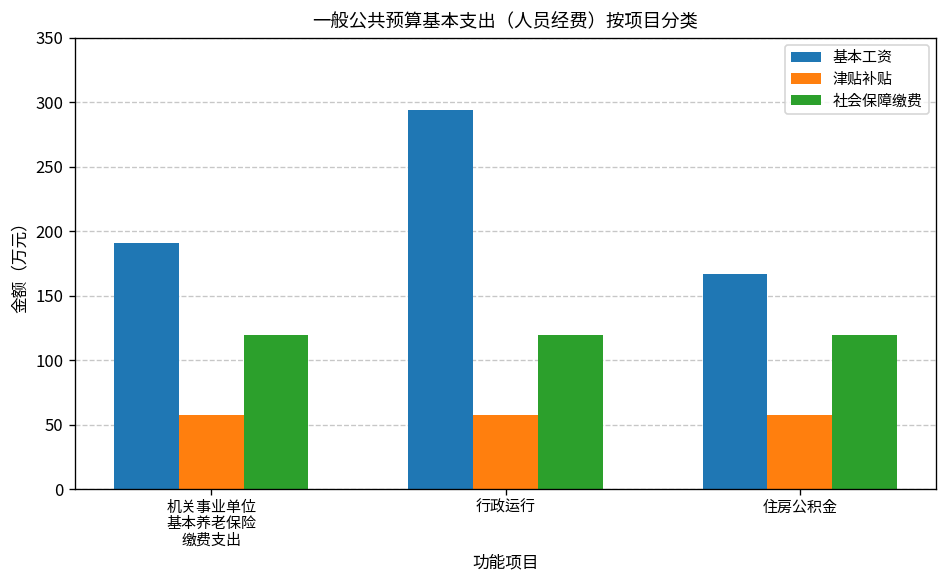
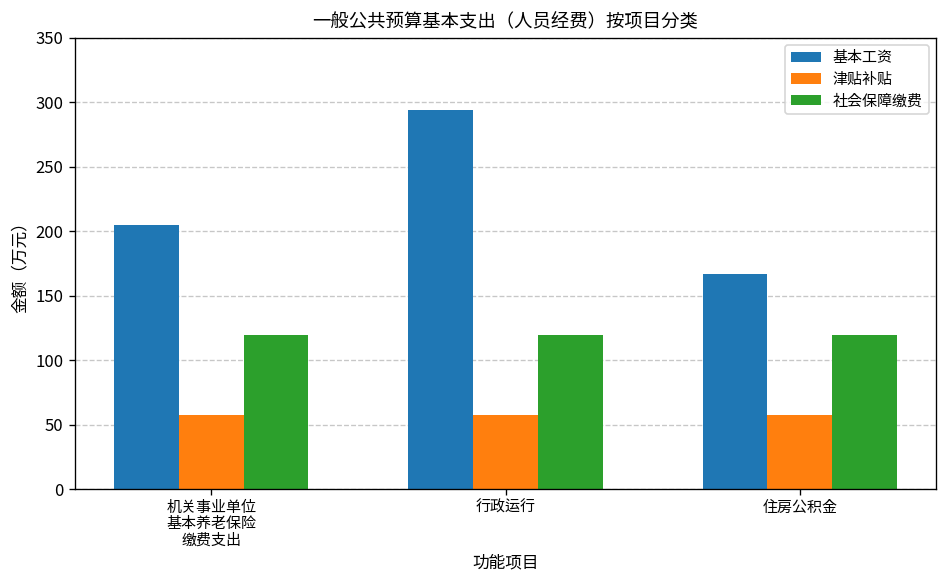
基本工资, 机关事业单位 基本养老保险 缴费支出: 190 -> 205
